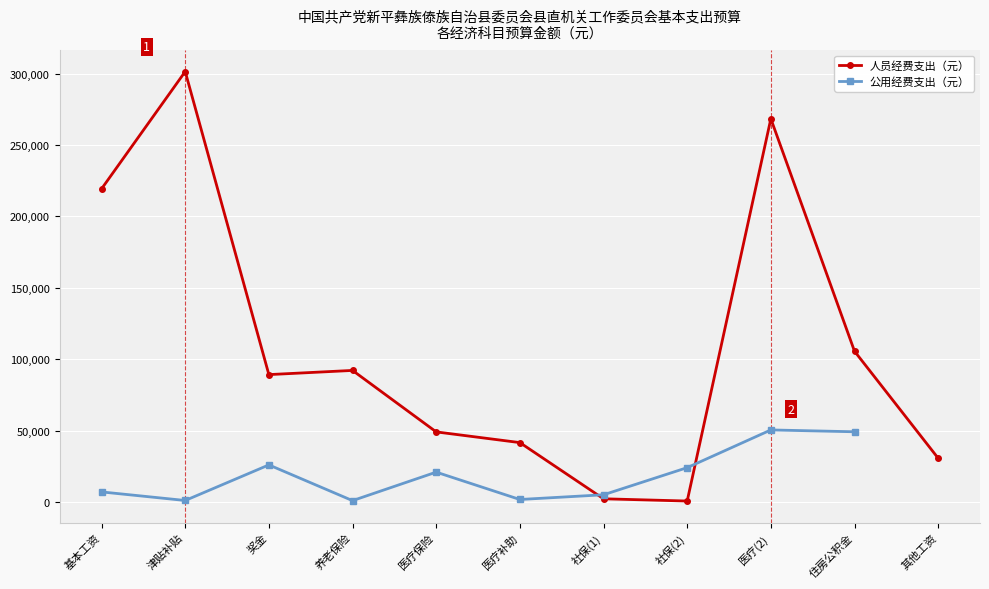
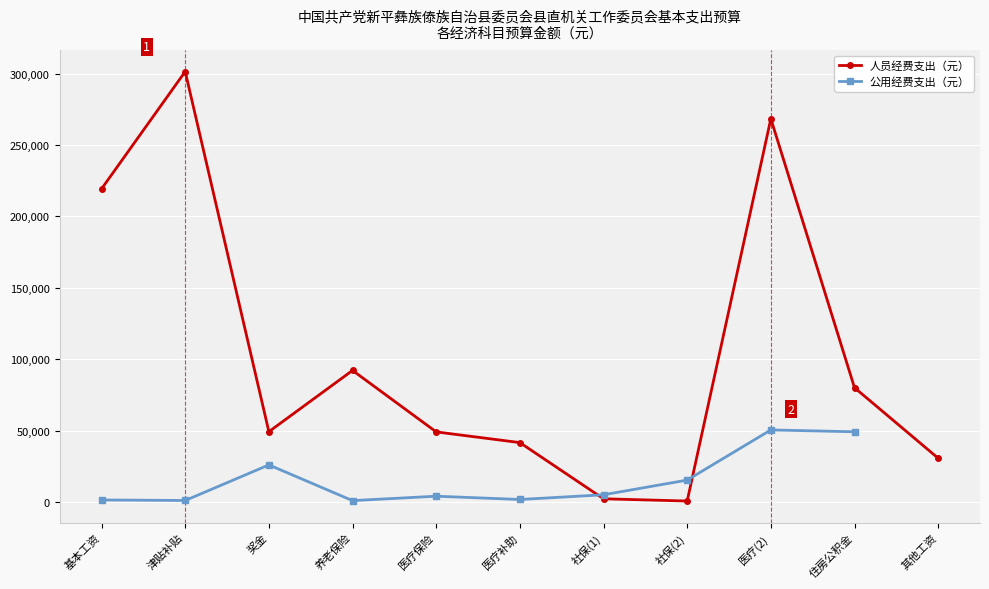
公用经费支出（元）, 基本工资: 7,000 -> 1,000
人员经费支出（元）, 奖金: 89,000 -> 49,000
公用经费支出（元）, 医疗保险: 21,000 -> 4,000
公用经费支出（元）, 社保(2): 24,000 -> 15,000
人员经费支出（元）, 住房公积金: 106,000 -> 80,000
